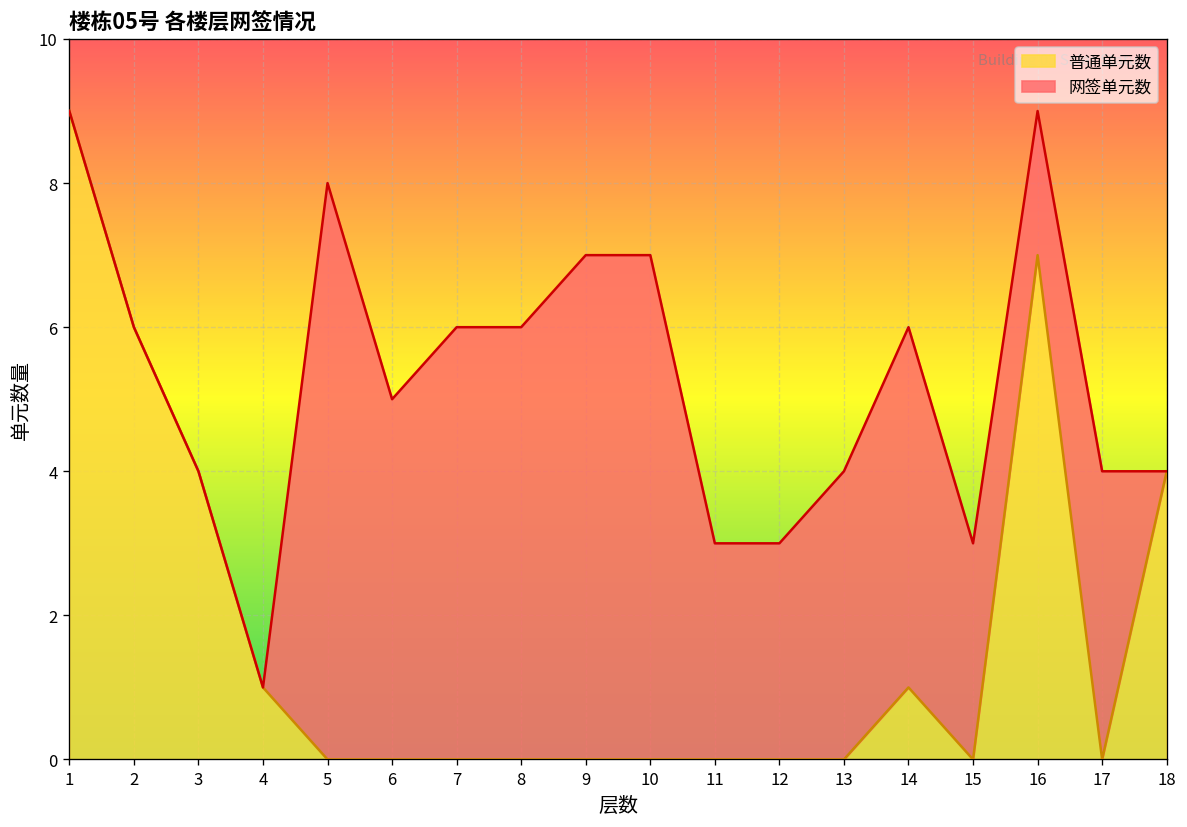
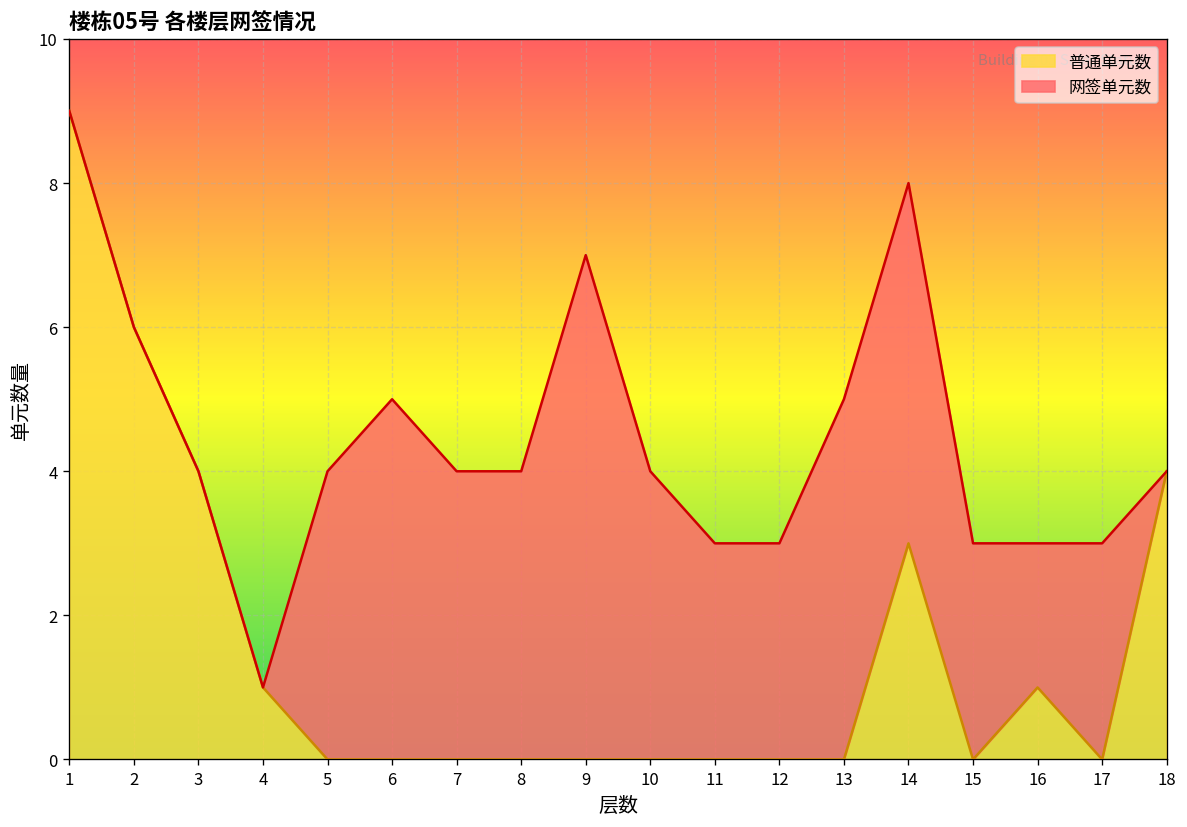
网签单元数, 5: 8 -> 4
网签单元数, 7: 6 -> 4
网签单元数, 8: 6 -> 4
网签单元数, 10: 7 -> 4
网签单元数, 13: 4 -> 5
普通单元数, 14: 1 -> 3
普通单元数, 16: 7 -> 1
网签单元数, 17: 4 -> 3
